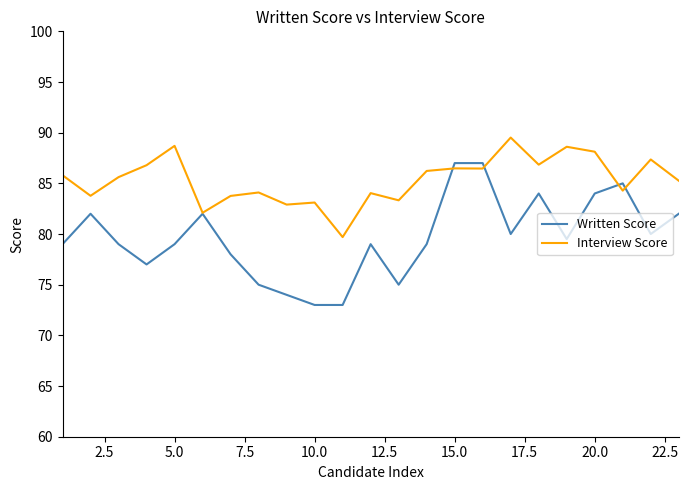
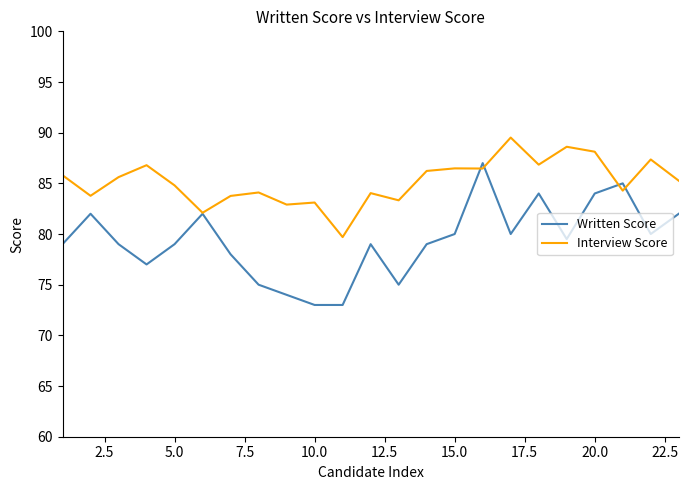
Interview Score, 5.0: 88.7 -> 84.8
Written Score, 15.0: 87 -> 80
